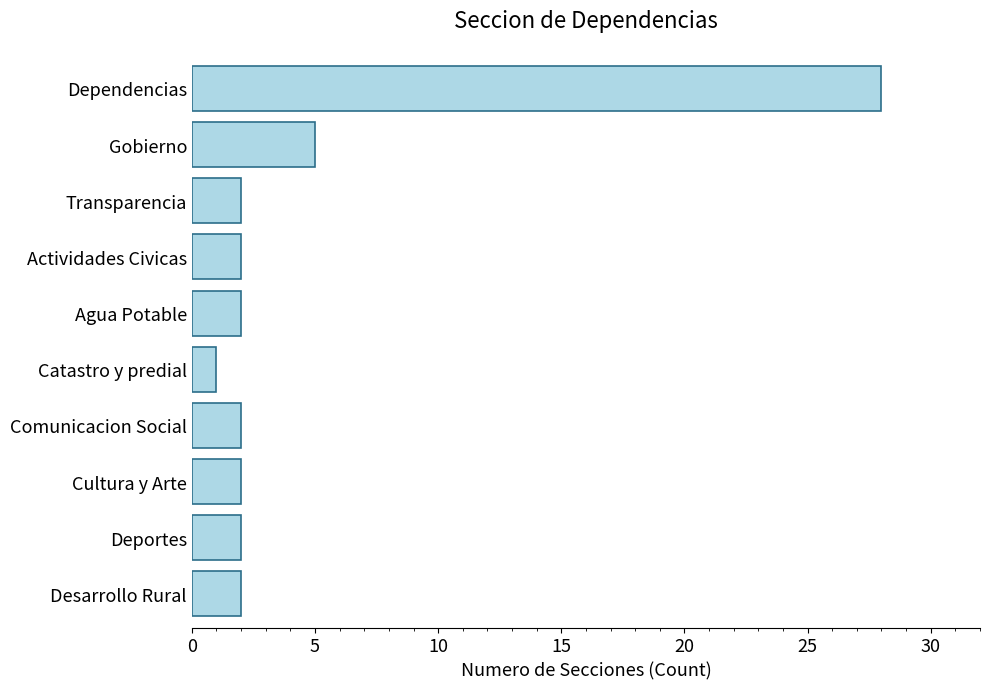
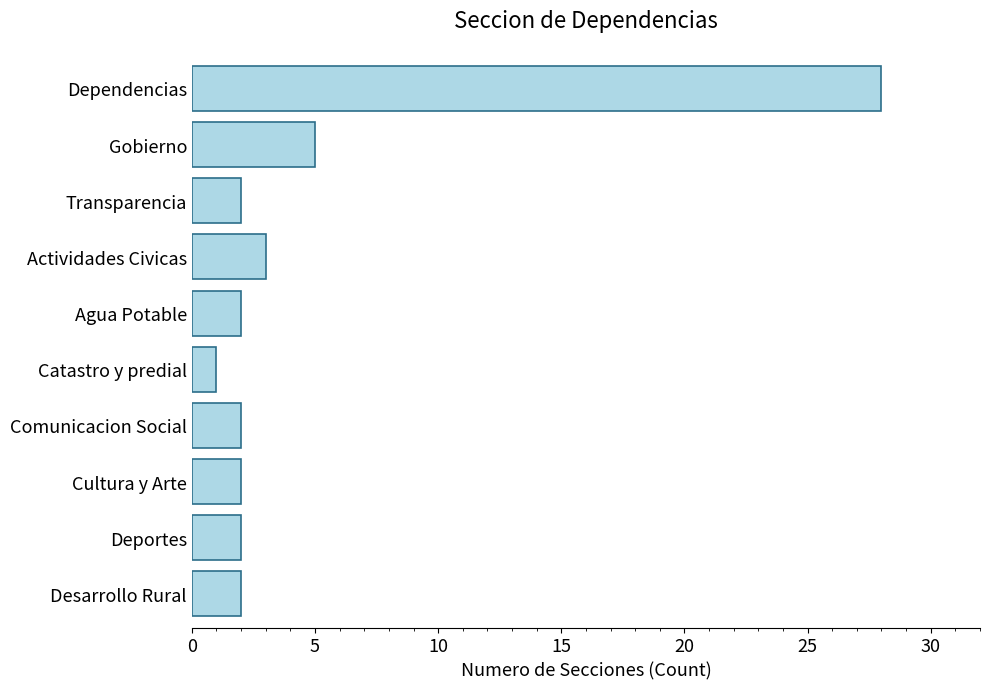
Actividades Civicas: 2 -> 3
